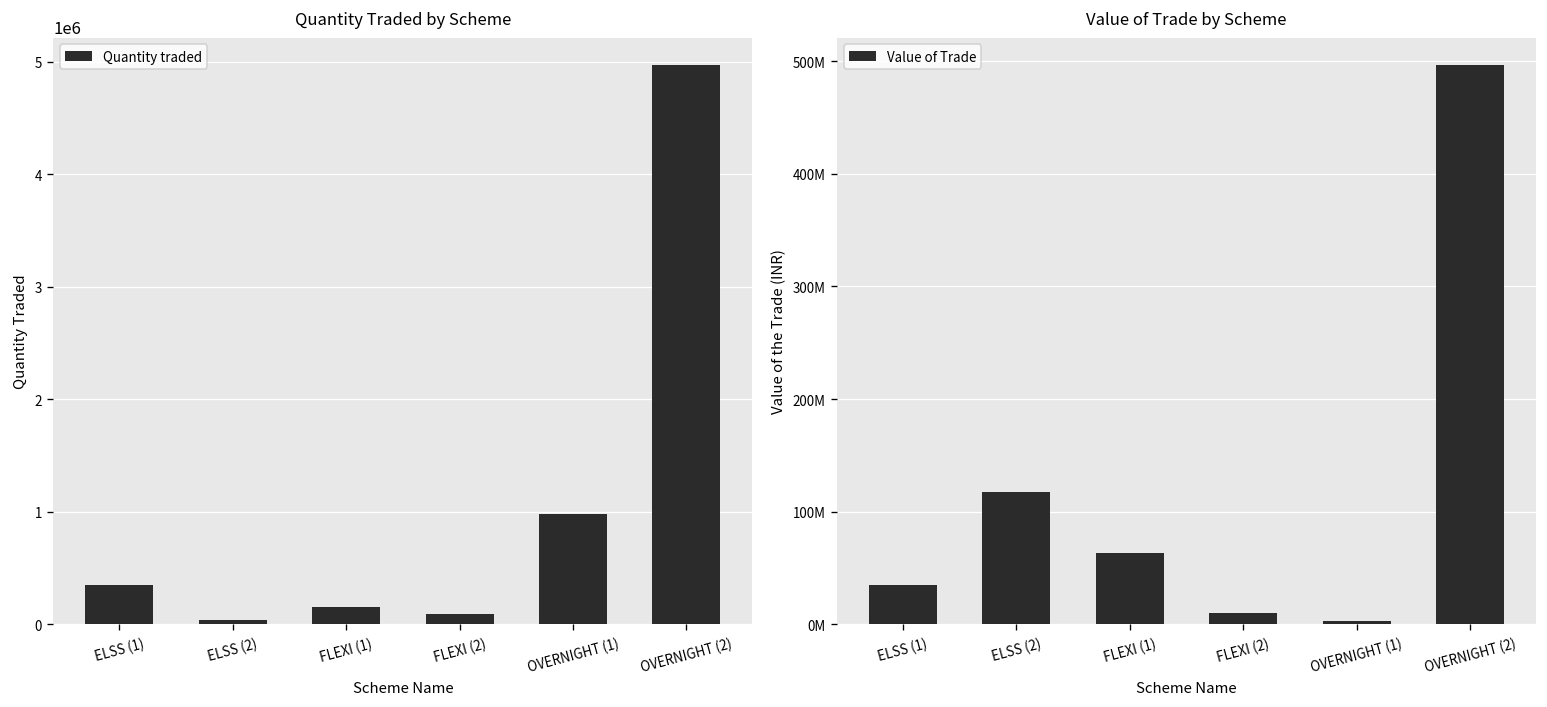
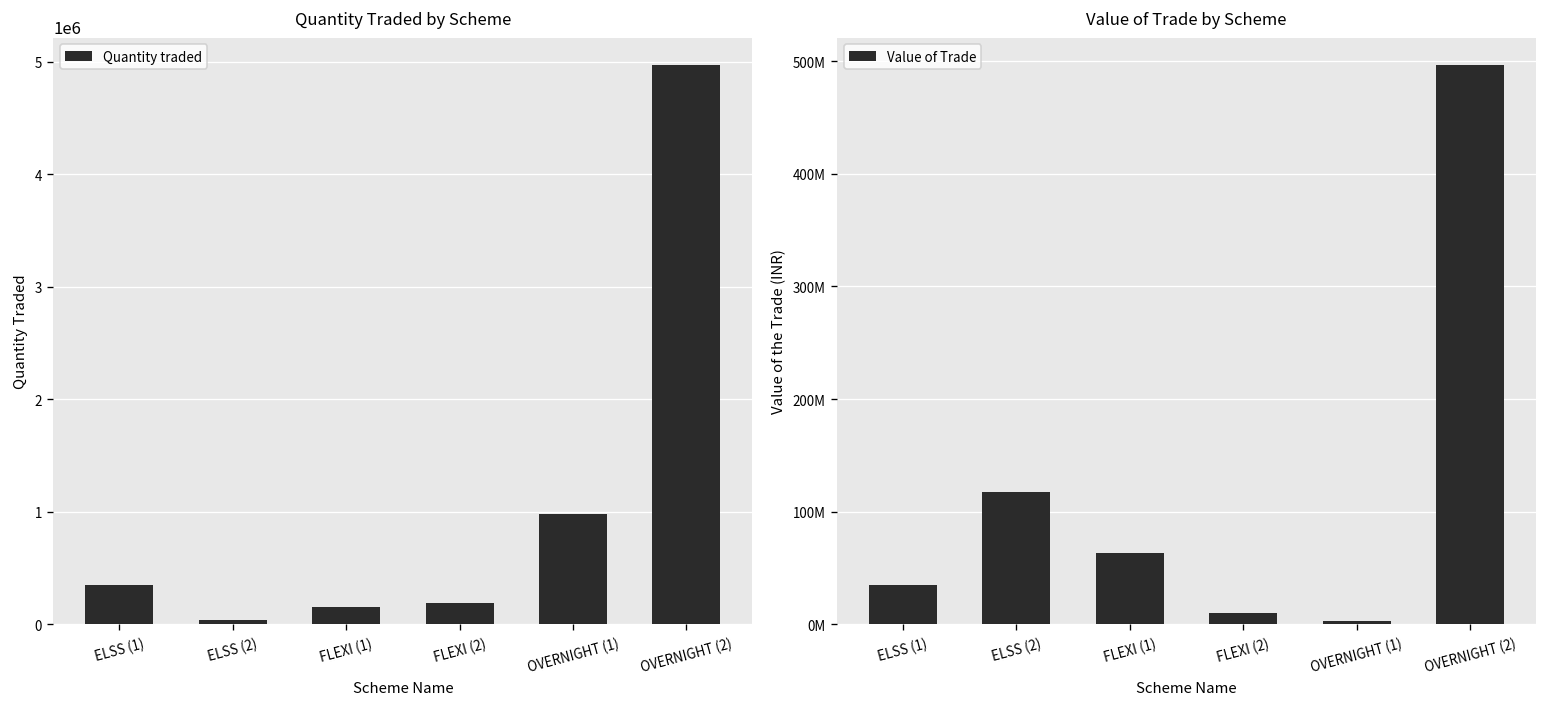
Quantity Traded by Scheme, FLEXI (2): 100000 -> 200000
